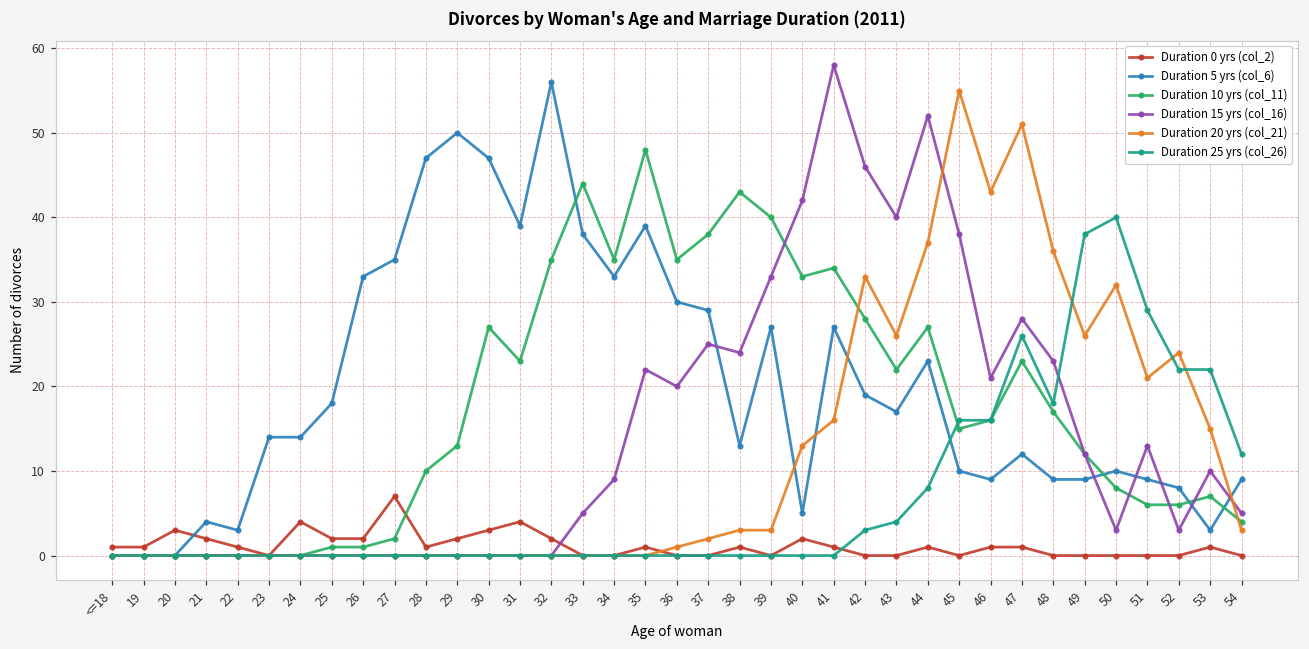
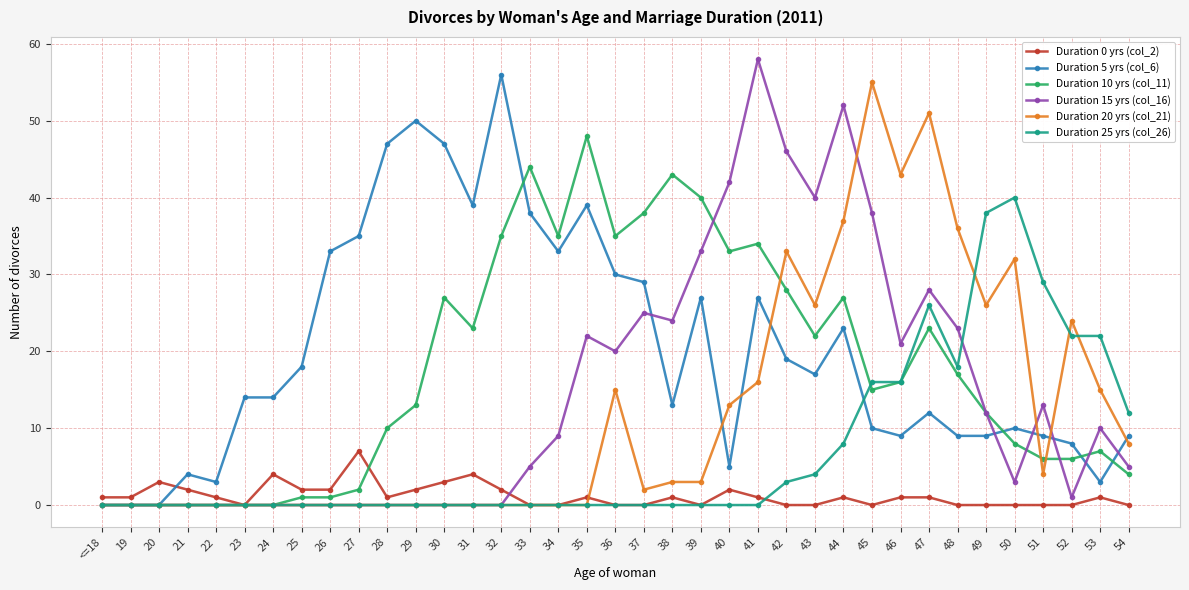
Duration 20 yrs (col_21), 36: 1 -> 15
Duration 20 yrs (col_21), 51: 21 -> 4
Duration 15 yrs (col_16), 52: 3 -> 1
Duration 20 yrs (col_21), 54: 3 -> 8
